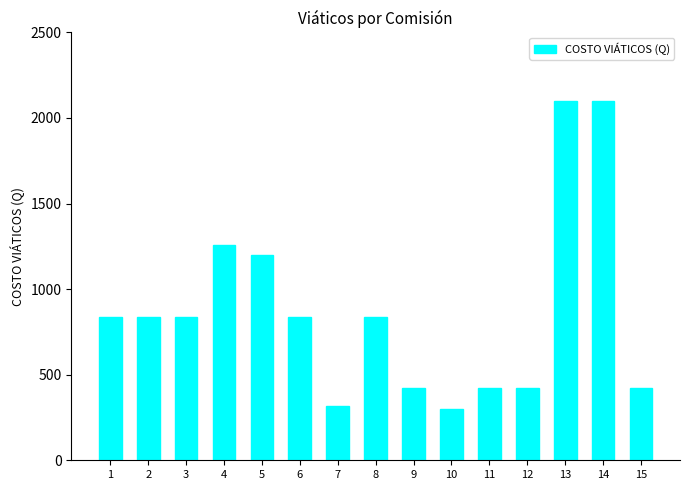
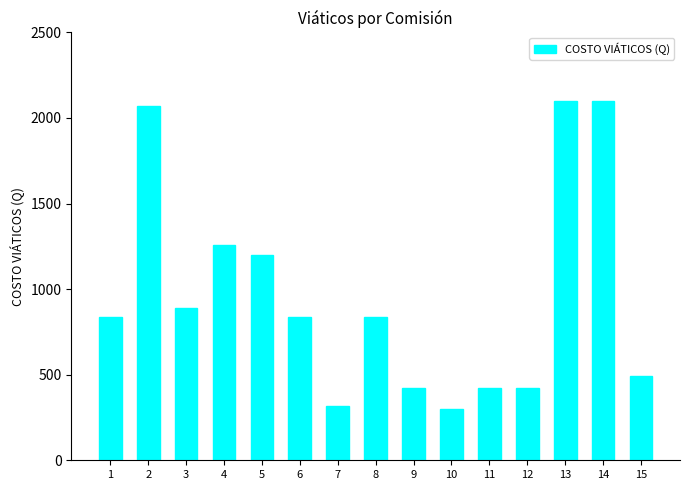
2: 840 -> 2070
3: 840 -> 890
15: 420 -> 490
